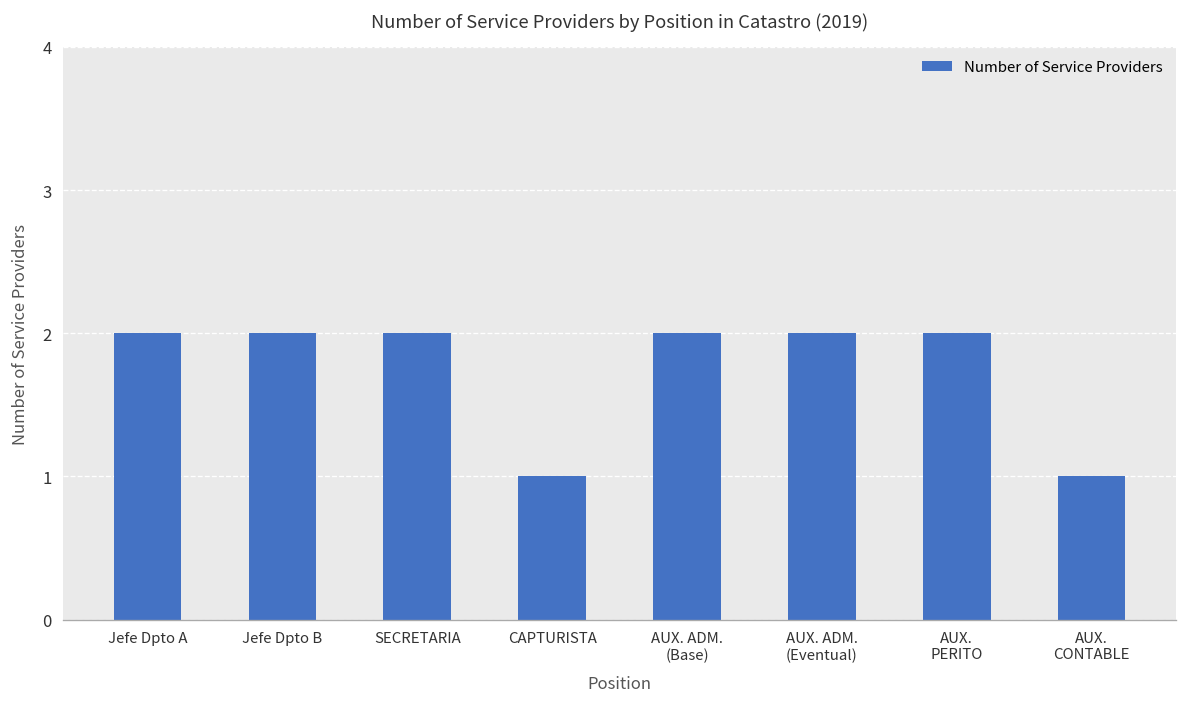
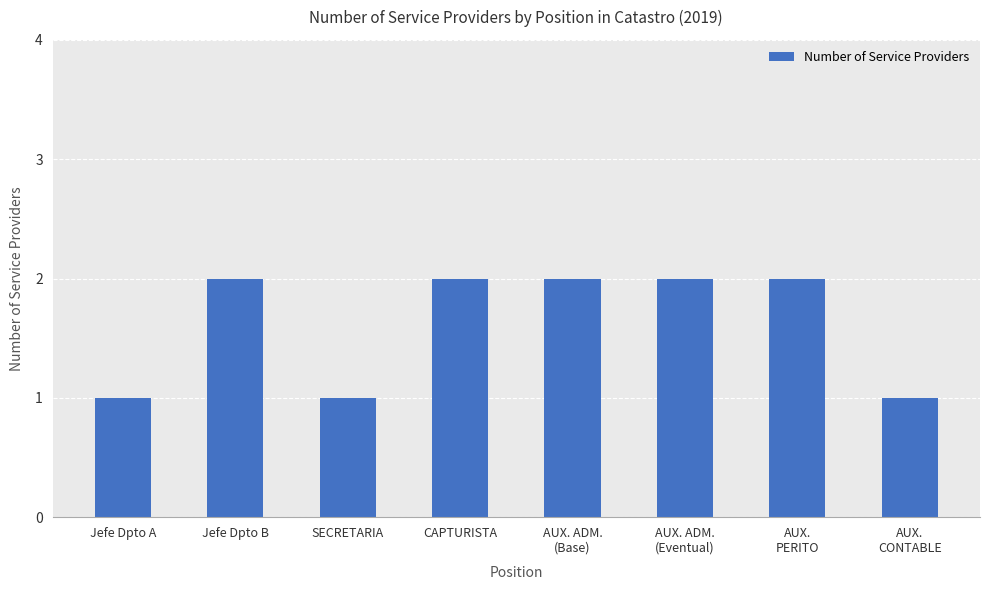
Jefe Dpto A: 2 -> 1
SECRETARIA: 2 -> 1
CAPTURISTA: 1 -> 2
